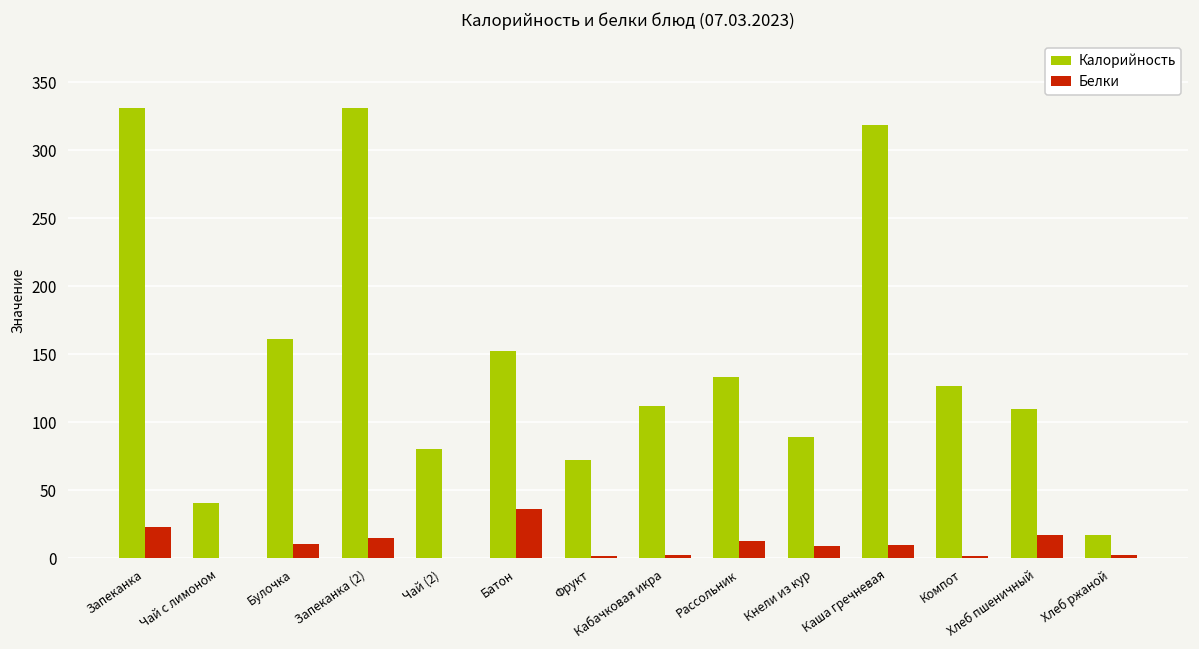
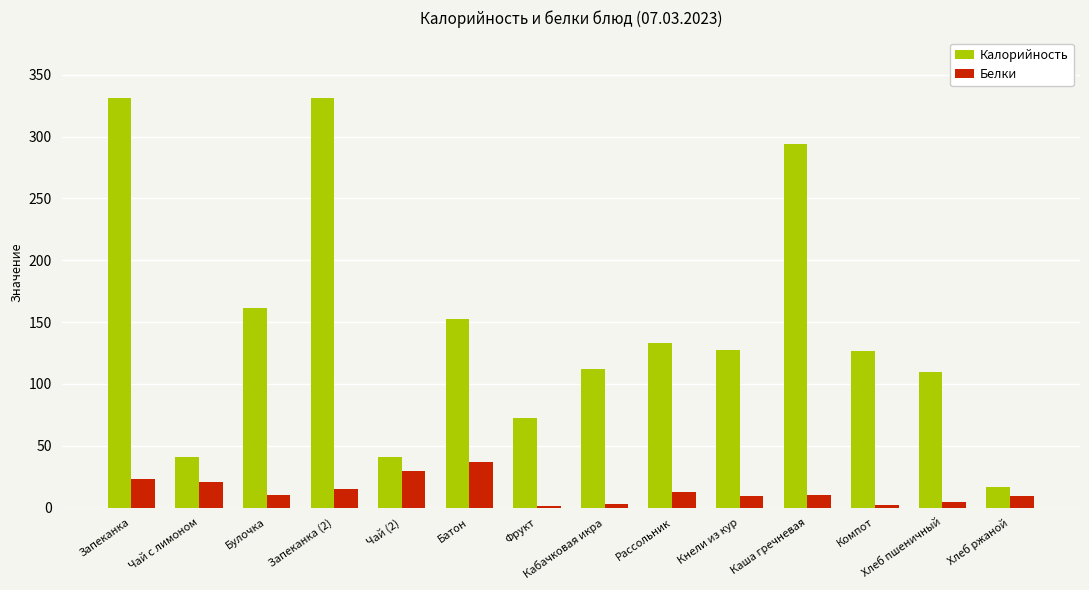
Белки, Чай с лимоном: 0 -> 21
Калорийность, Чай (2): 81 -> 41
Белки, Чай (2): 0 -> 30
Калорийность, Кнели из кур: 90 -> 127
Калорийность, Каша гречневая: 318 -> 294
Белки, Хлеб пшеничный: 17 -> 4
Белки, Хлеб ржаной: 2 -> 9
